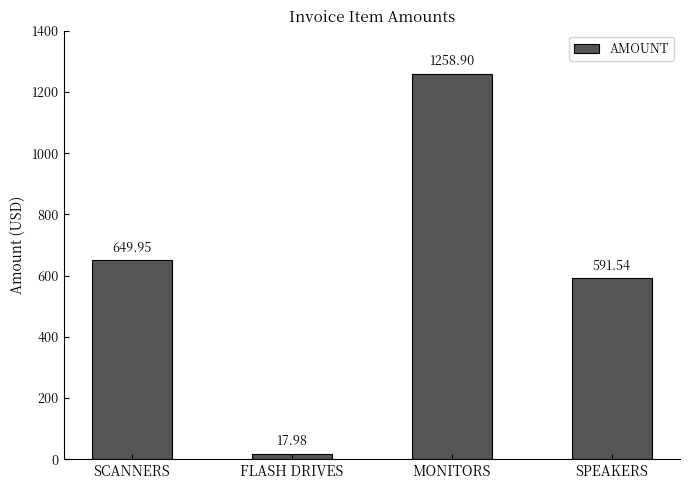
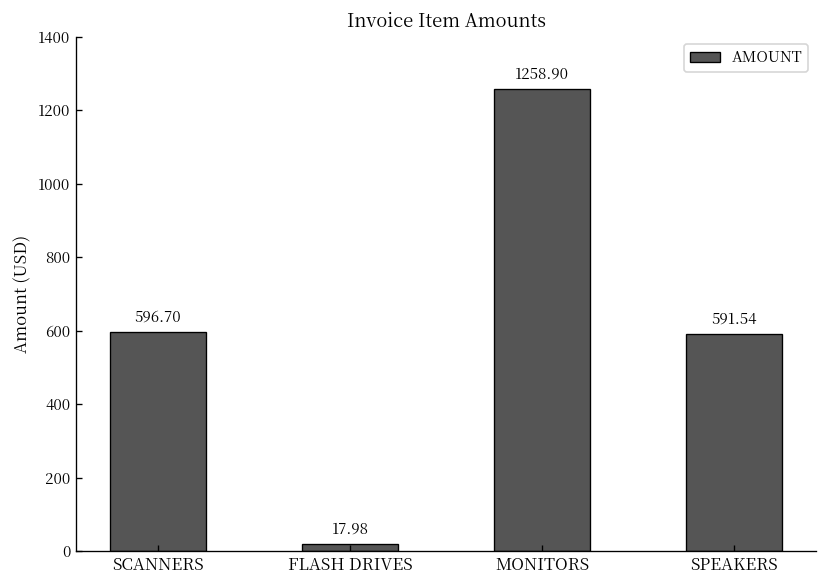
SCANNERS: 649.95 -> 596.70
